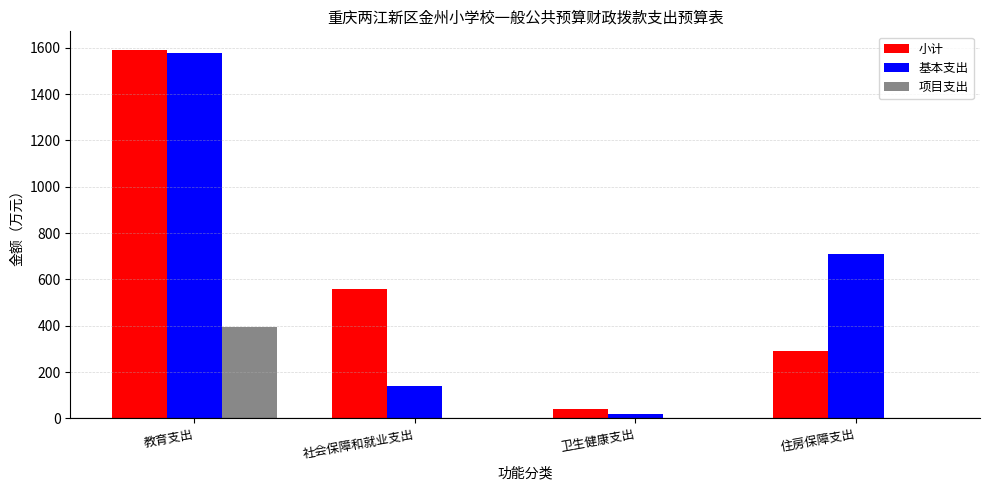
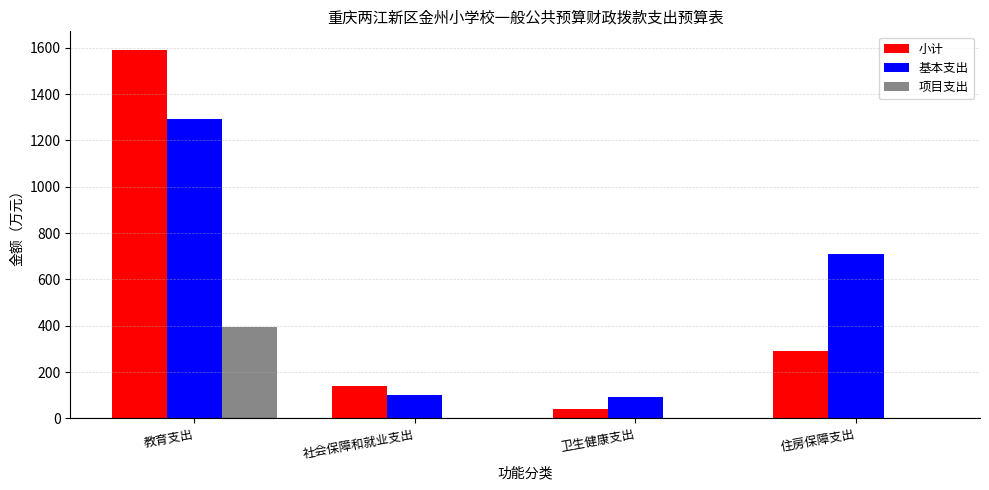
基本支出, 教育支出: 1580 -> 1290
小计, 社会保障和就业支出: 560 -> 140
基本支出, 社会保障和就业支出: 140 -> 100
基本支出, 卫生健康支出: 20 -> 90
